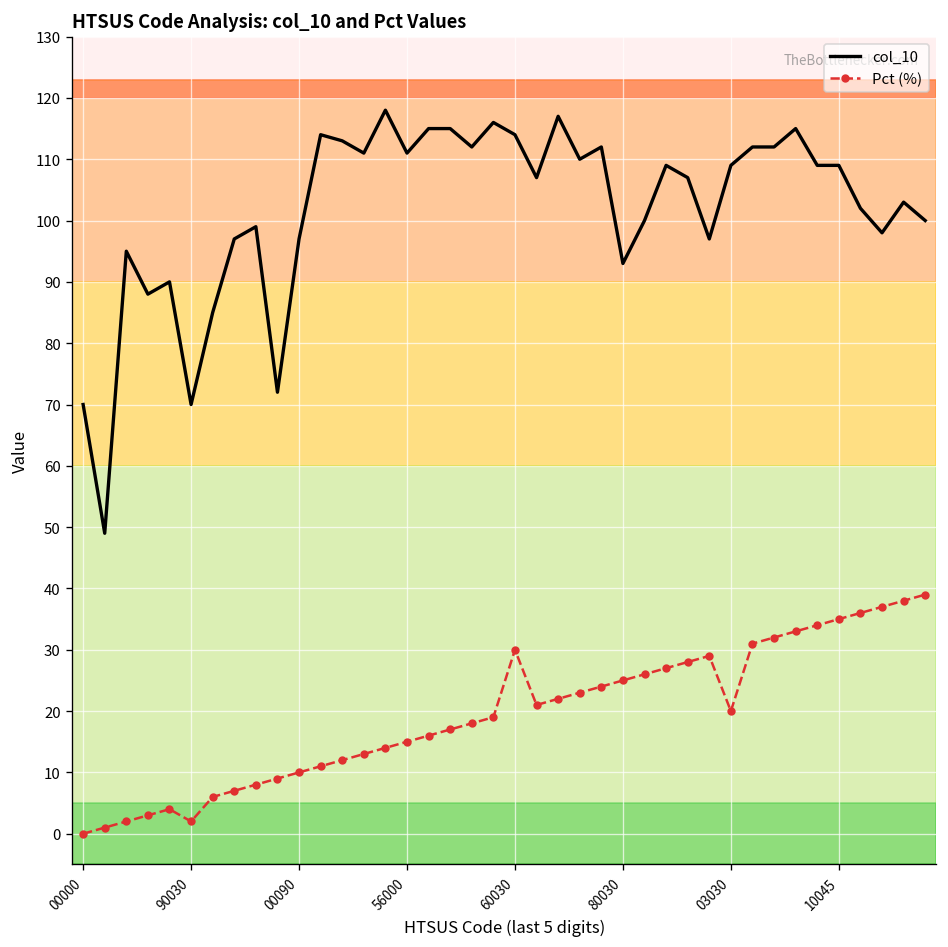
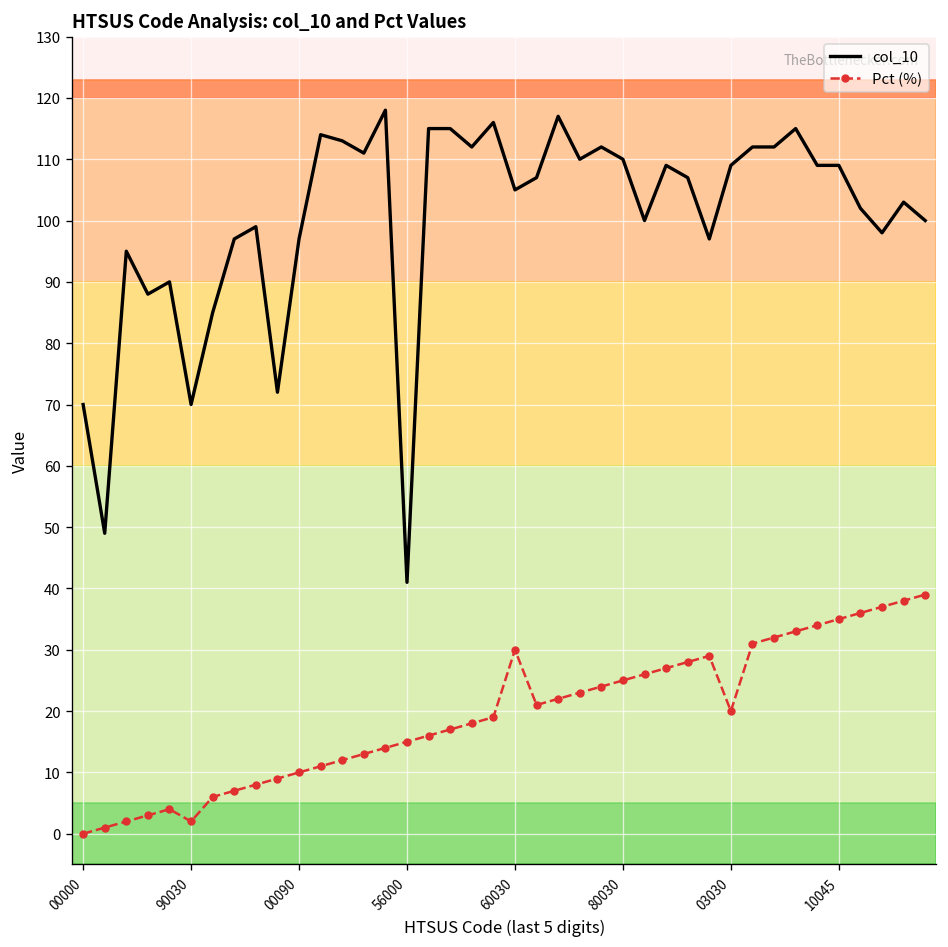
col_10, 56000: 111 -> 41
col_10, 60030: 114 -> 105
col_10, 80030: 93 -> 110
